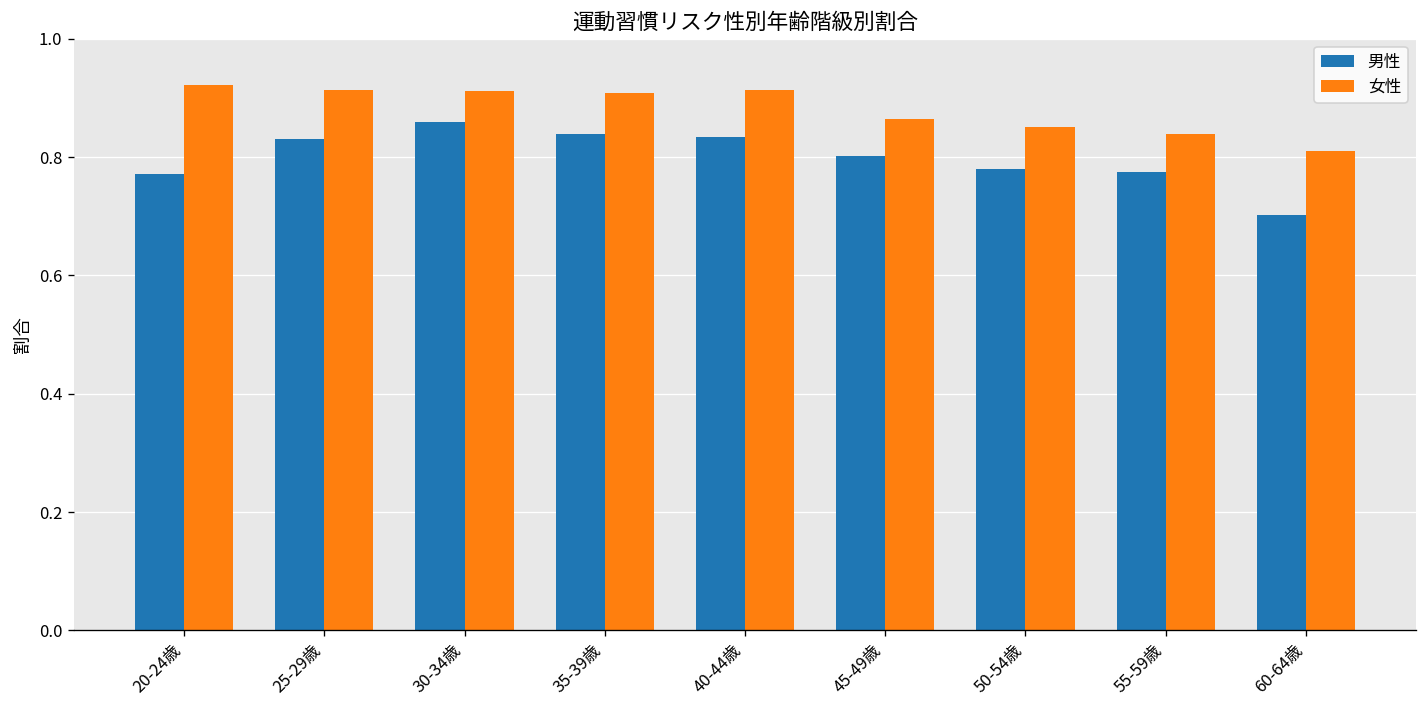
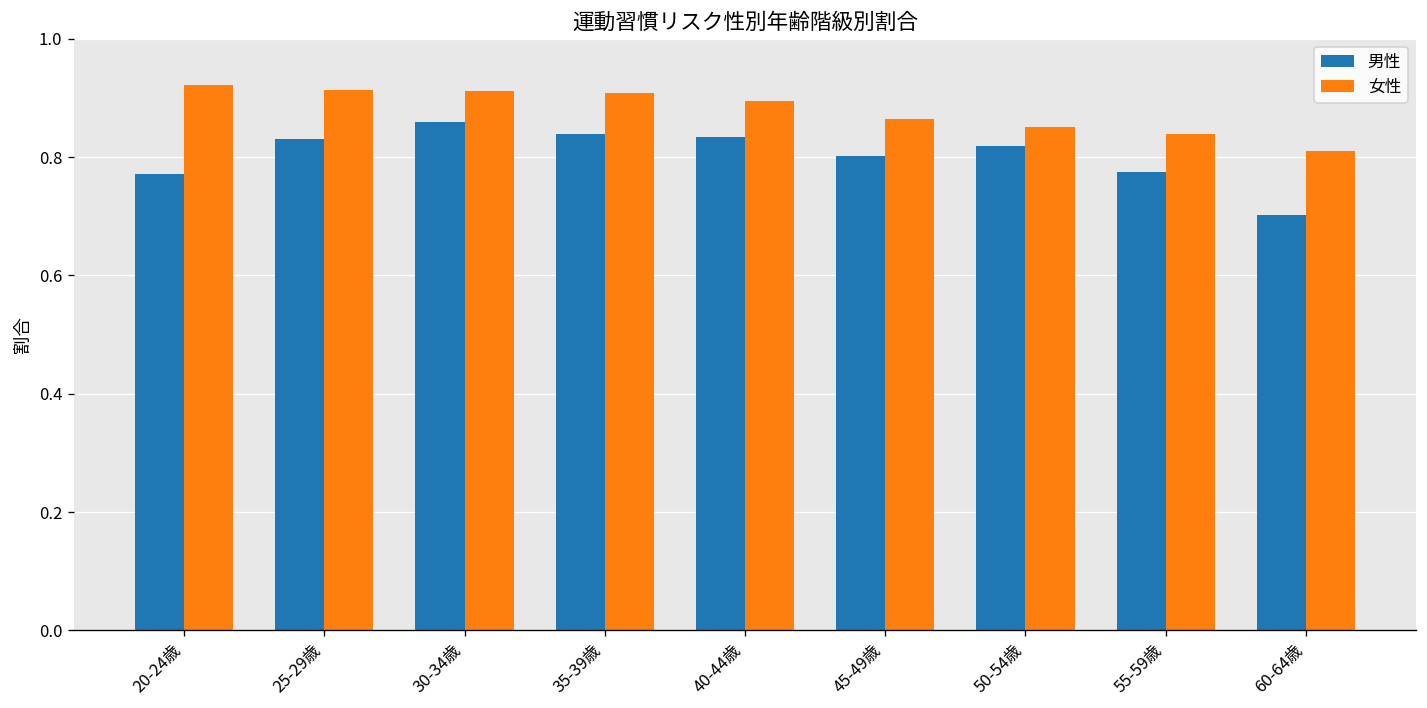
女性, 40-44歳: 0.91 -> 0.90
男性, 50-54歳: 0.78 -> 0.82
